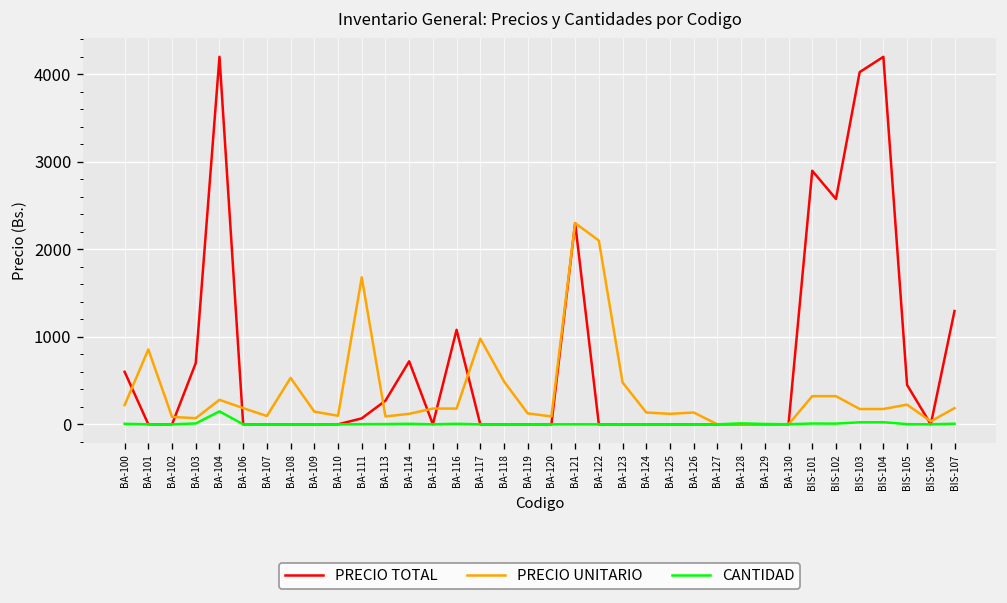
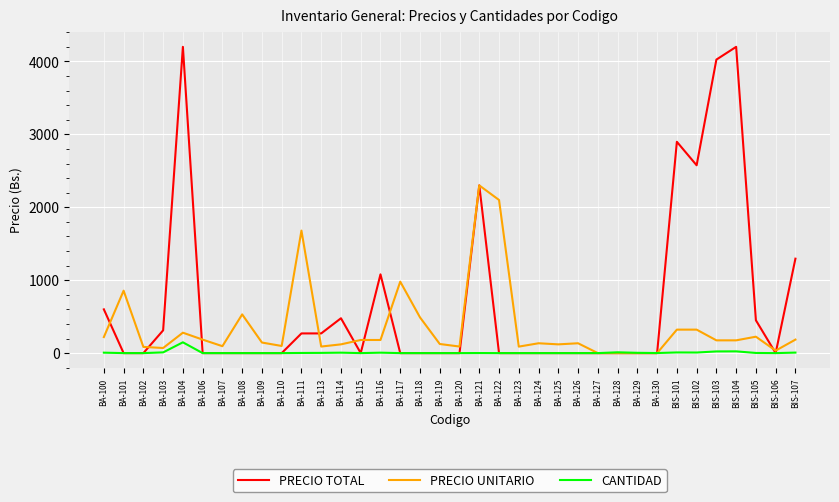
PRECIO TOTAL, BA-103: 700 -> 300
PRECIO TOTAL, BA-111: 100 -> 300
PRECIO TOTAL, BA-114: 700 -> 500
PRECIO UNITARIO, BA-123: 500 -> 100
